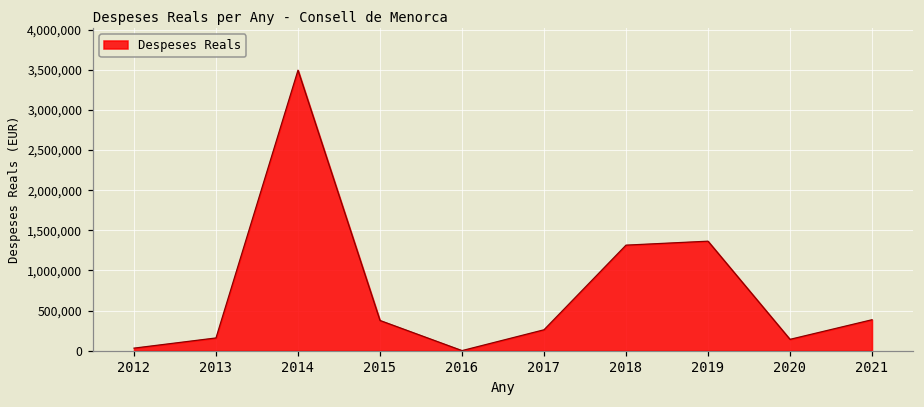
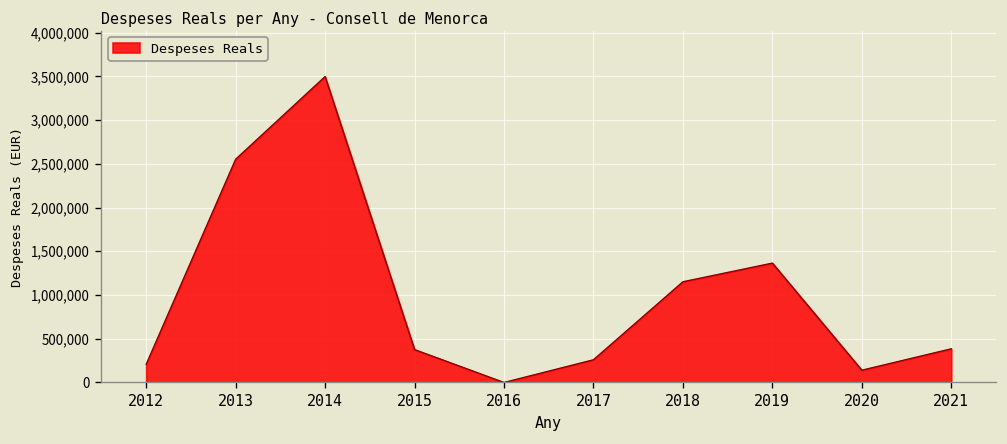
2012: 0 -> 200,000
2013: 200,000 -> 2,600,000
2018: 1,300,000 -> 1,200,000
